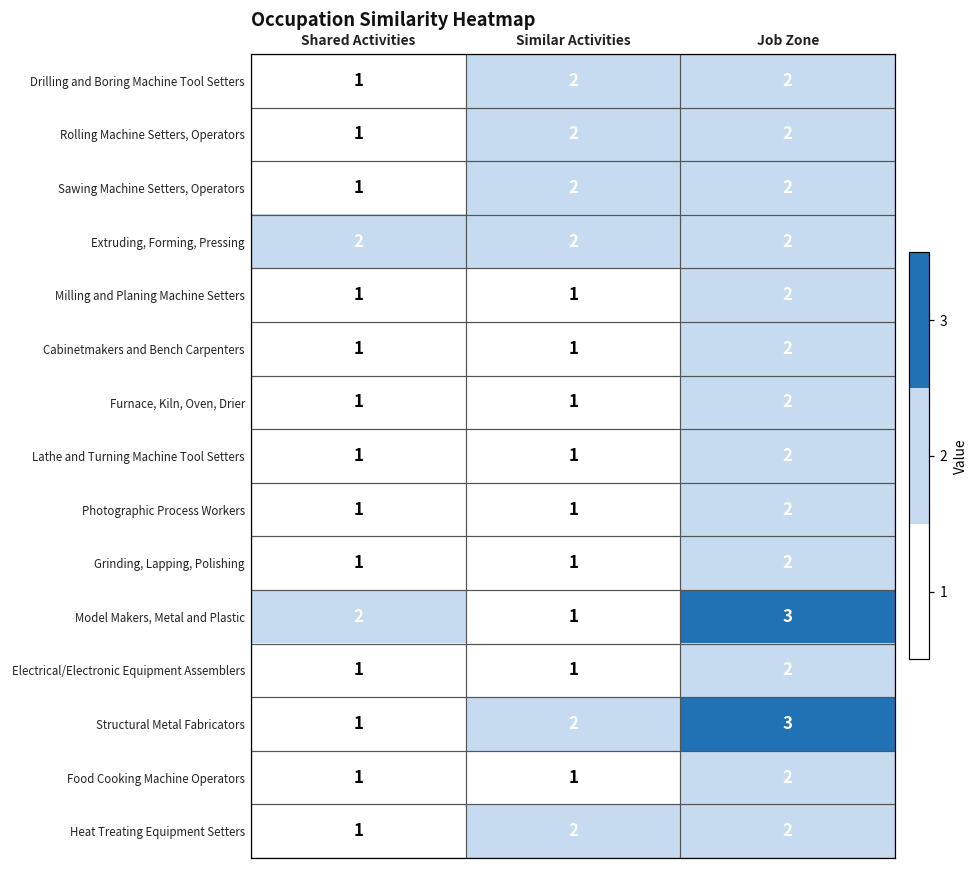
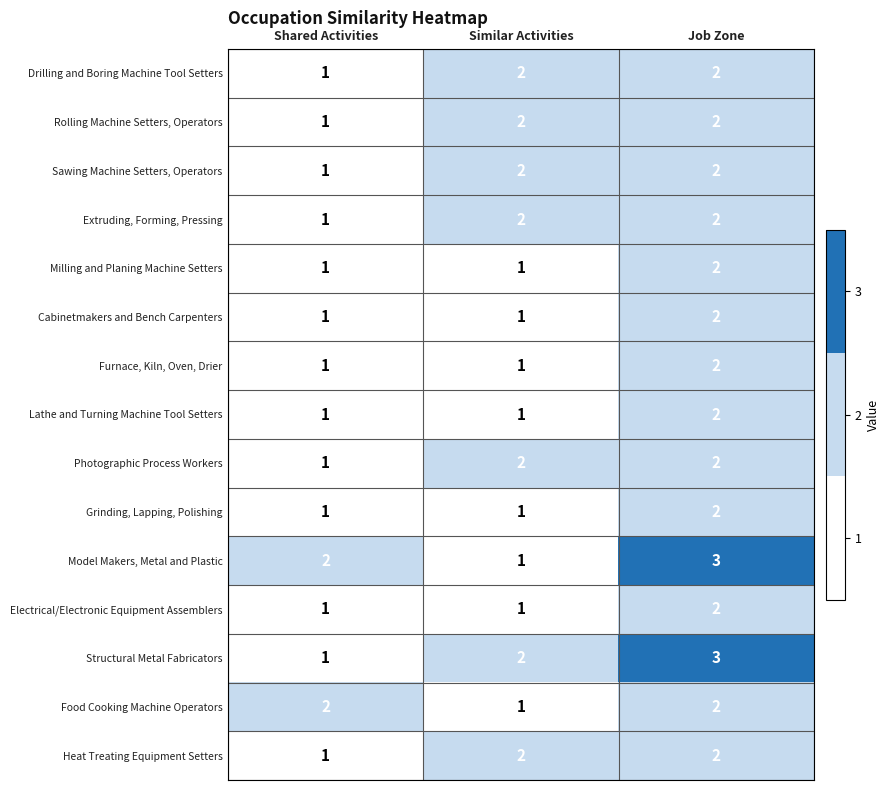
Extruding, Forming, Pressing, Shared Activities: 2 -> 1
Photographic Process Workers, Similar Activities: 1 -> 2
Food Cooking Machine Operators, Shared Activities: 1 -> 2
